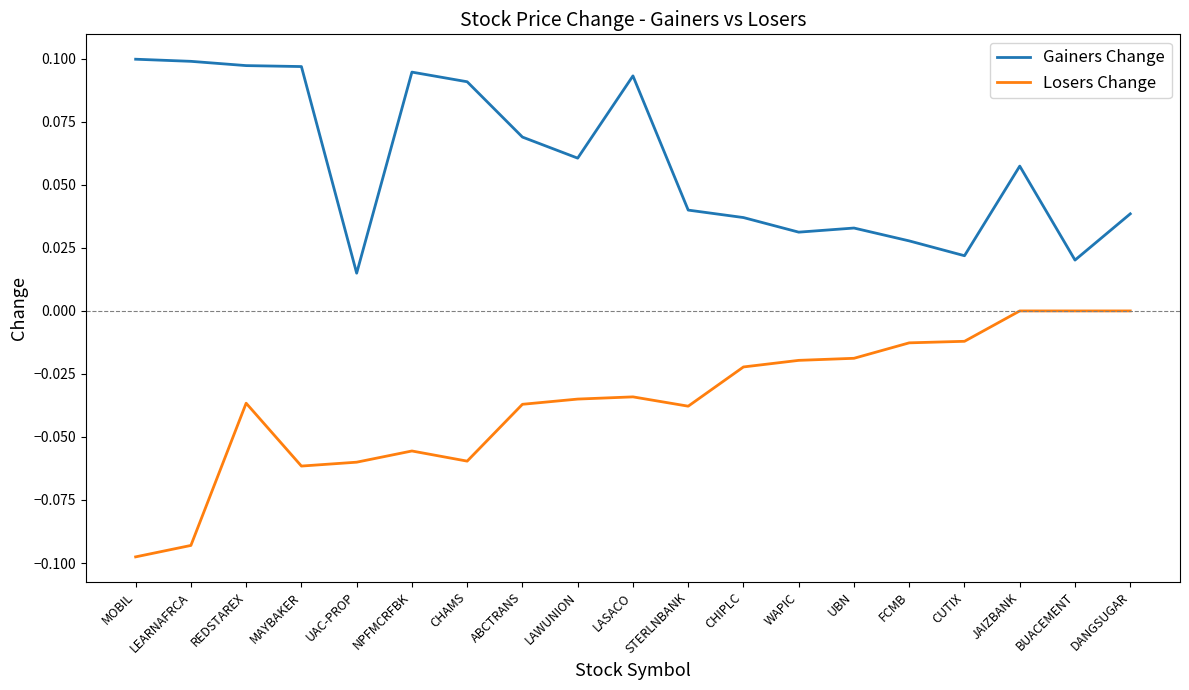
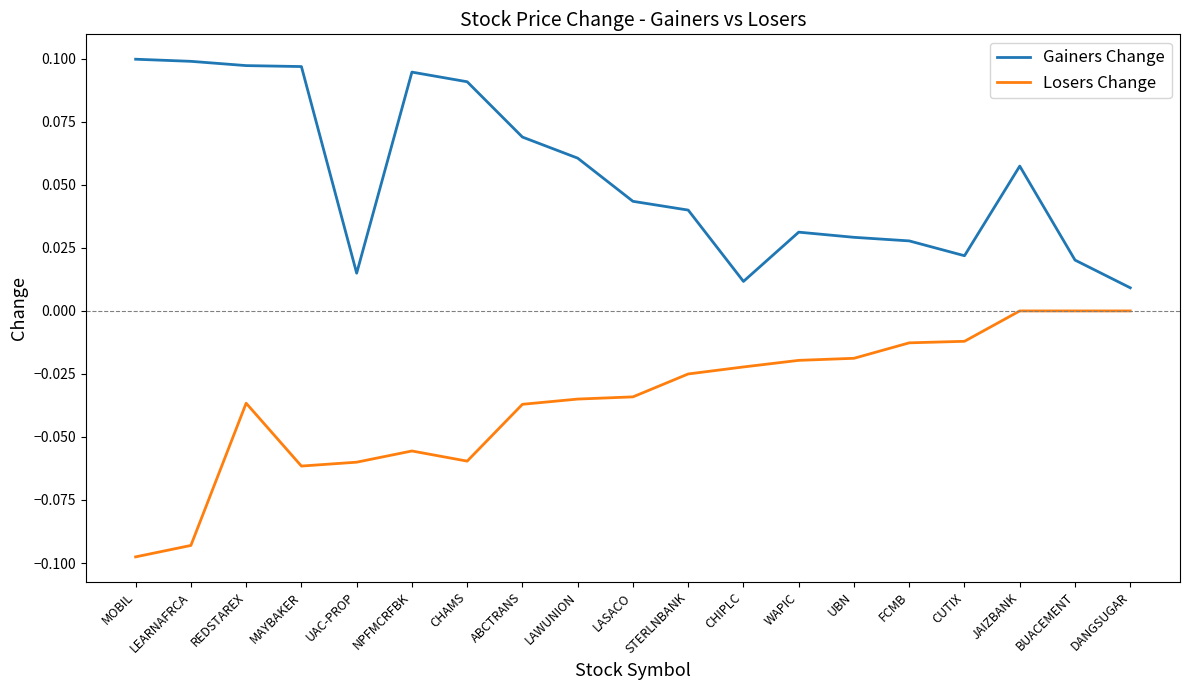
Gainers Change, LASACO: 0.093 -> 0.043
Losers Change, STERLNBANK: -0.038 -> -0.025
Gainers Change, CHIPLC: 0.037 -> 0.012
Gainers Change, UBN: 0.033 -> 0.029
Gainers Change, DANGSUGAR: 0.039 -> 0.009
